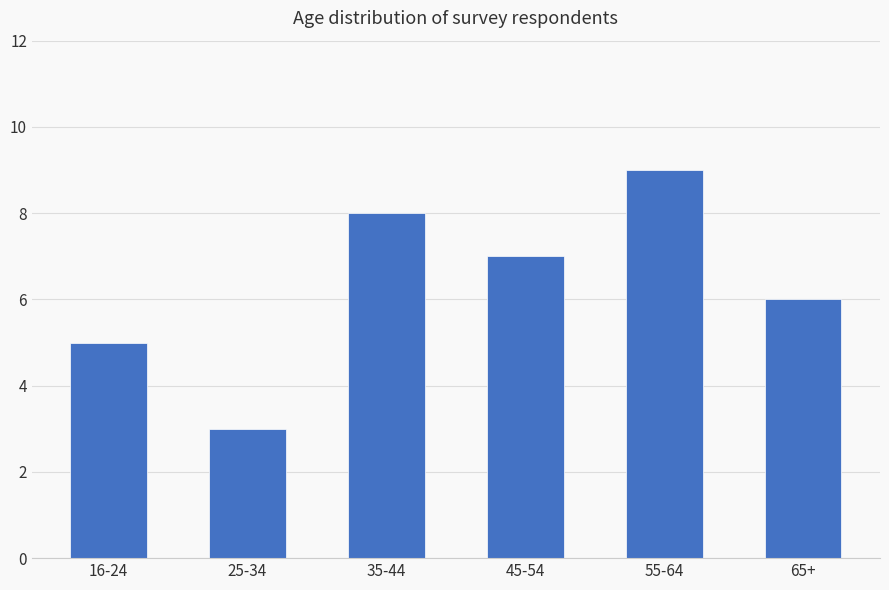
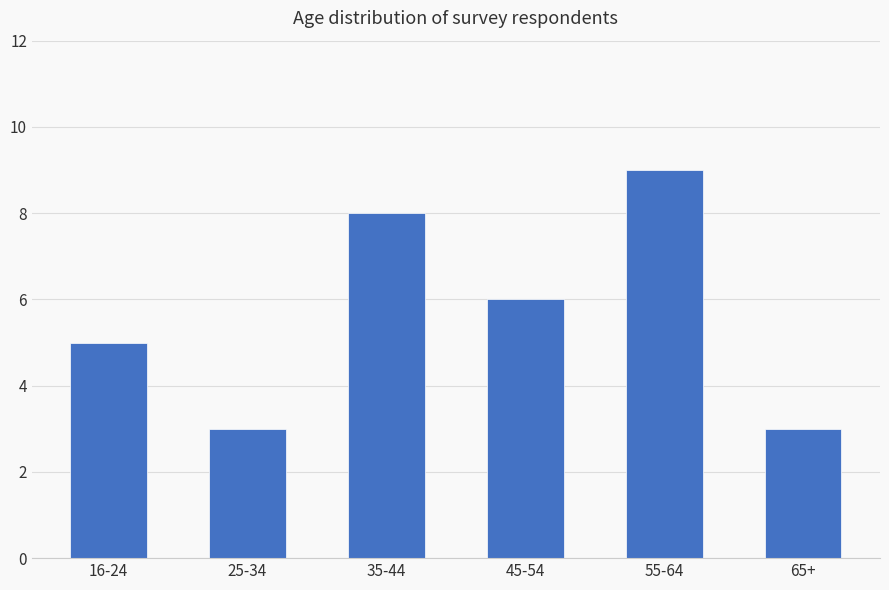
45-54: 7 -> 6
65+: 6 -> 3
